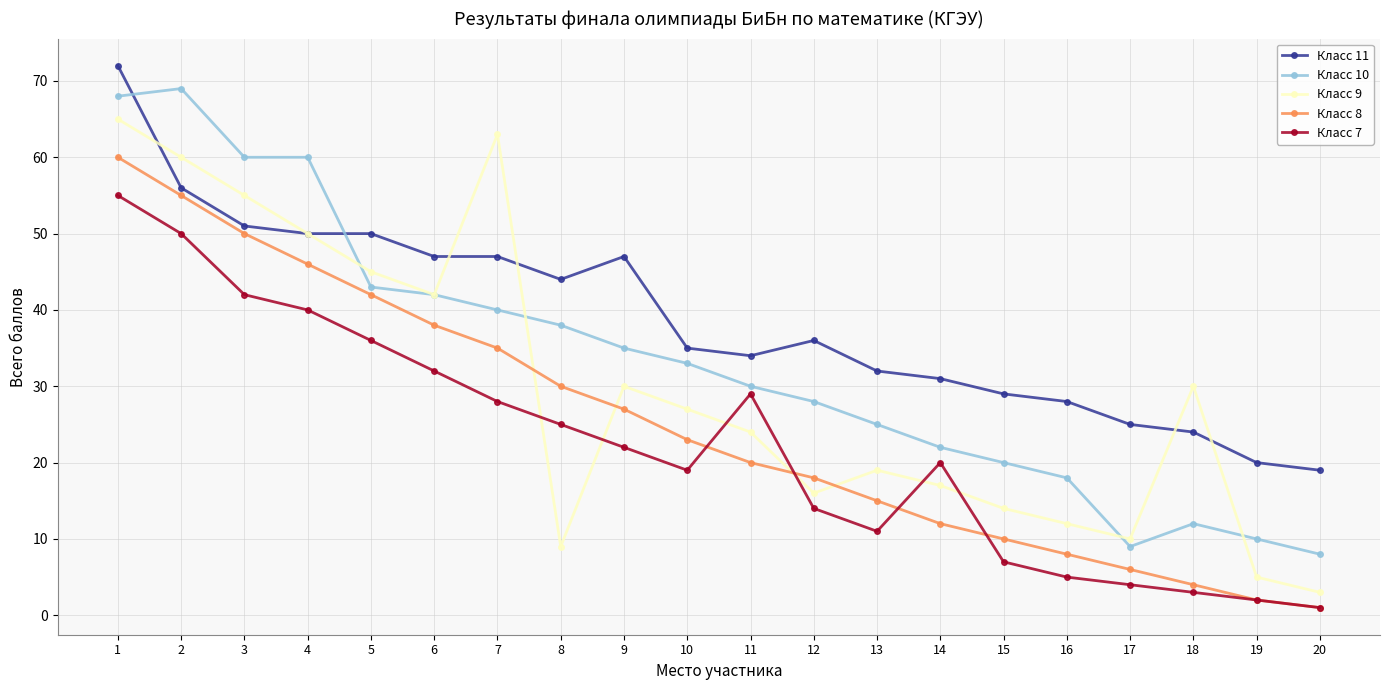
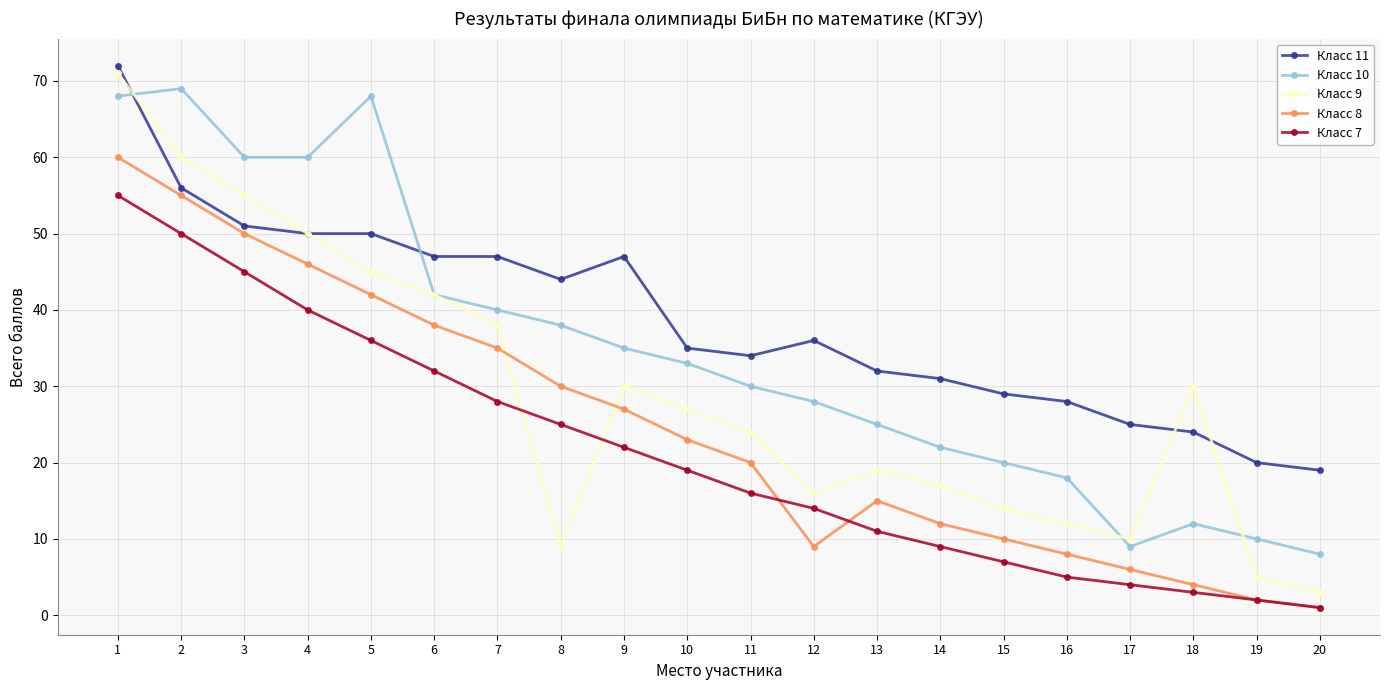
Класс 9, 1: 65 -> 71
Класс 7, 3: 42 -> 45
Класс 10, 5: 43 -> 68
Класс 9, 7: 63 -> 38
Класс 7, 11: 29 -> 16
Класс 8, 12: 18 -> 9
Класс 7, 14: 20 -> 9
